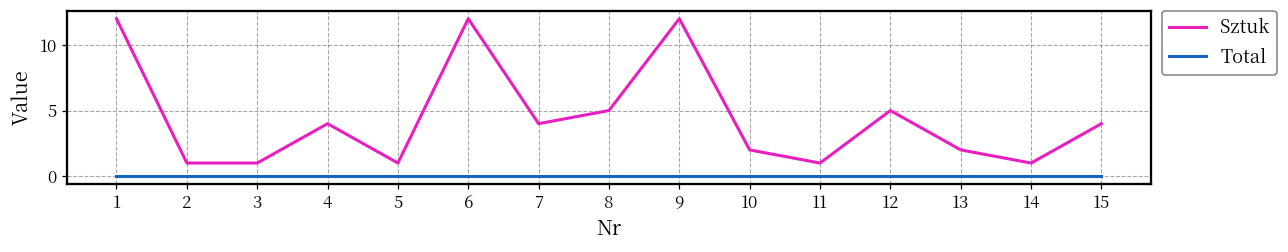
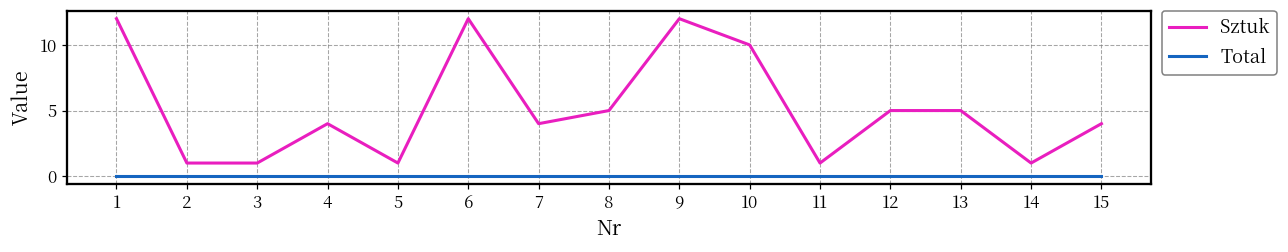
Sztuk, 10: 2 -> 10
Sztuk, 13: 2 -> 5
